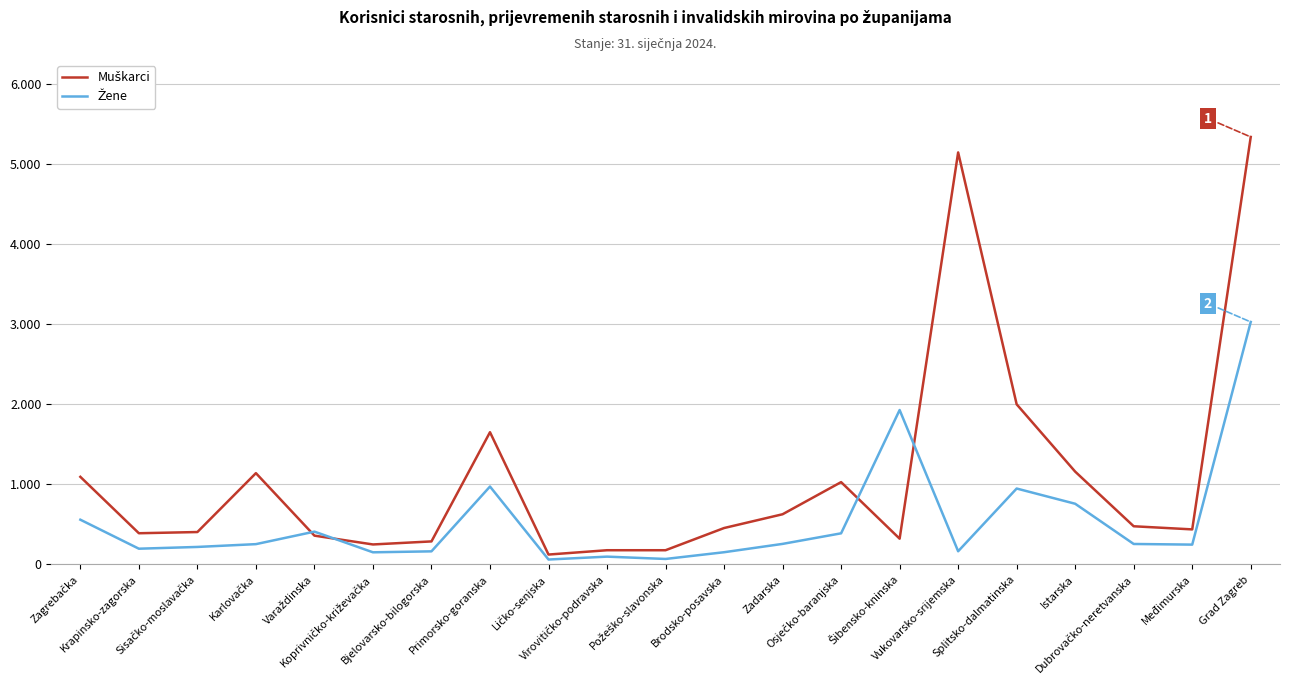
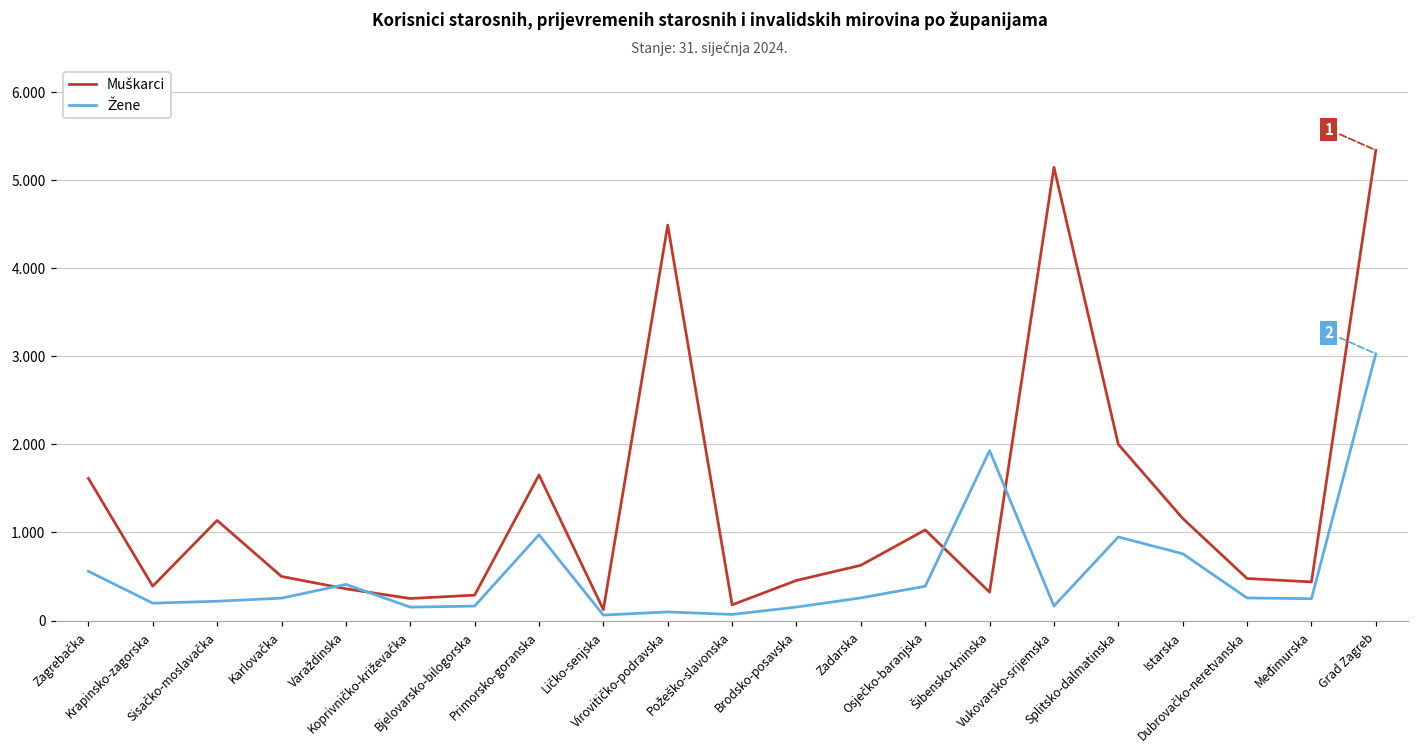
Muškarci, Zagrebačka: 1.1 -> 1.6
Muškarci, Sisačko-moslavačka: 0.4 -> 1.1
Muškarci, Karlovačka: 1.1 -> 0.5
Muškarci, Virovitičko-podravska: 0.2 -> 4.5
